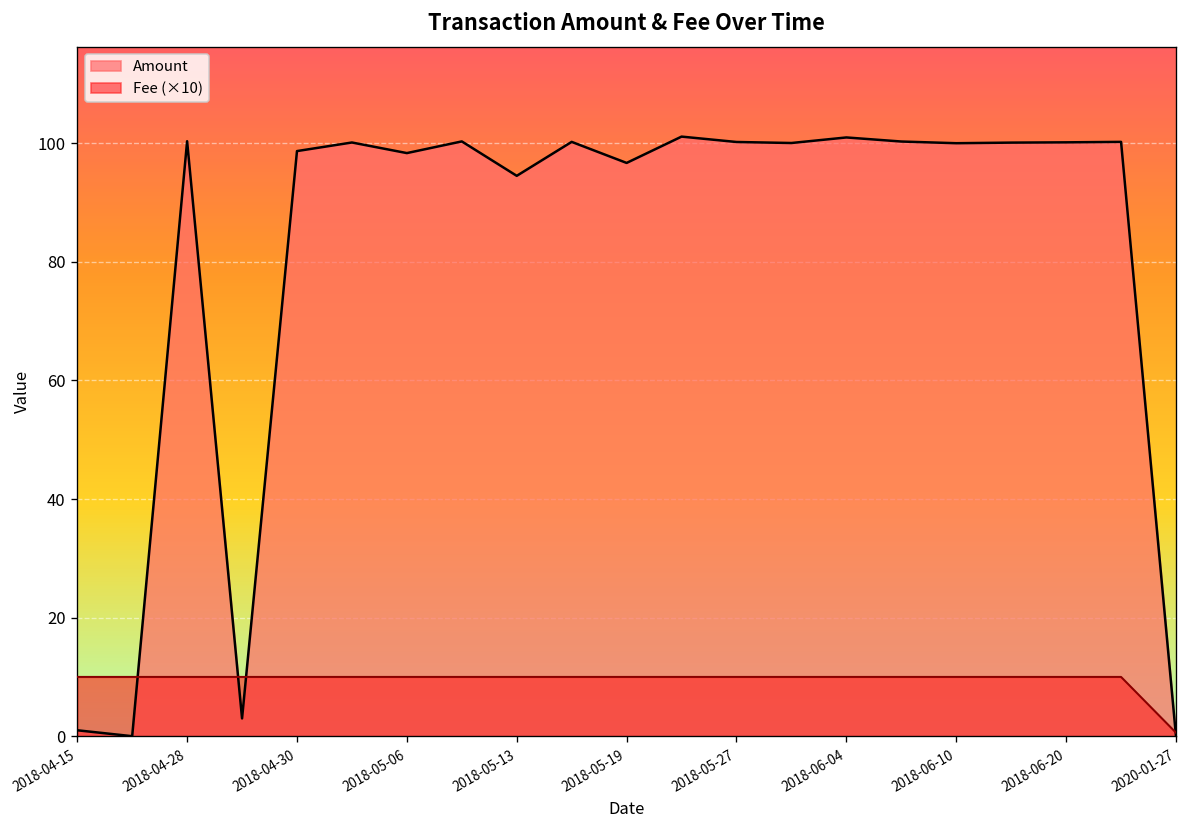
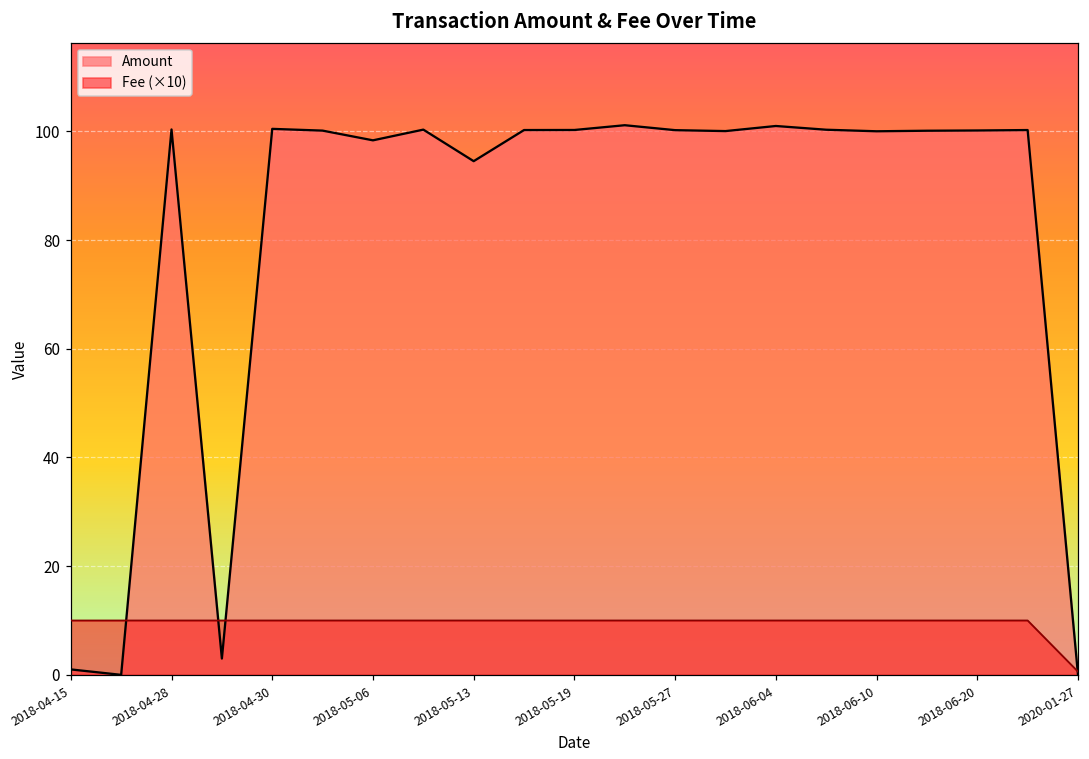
Amount, 2018-04-30: 99 -> 100
Amount, 2018-05-19: 97 -> 100
